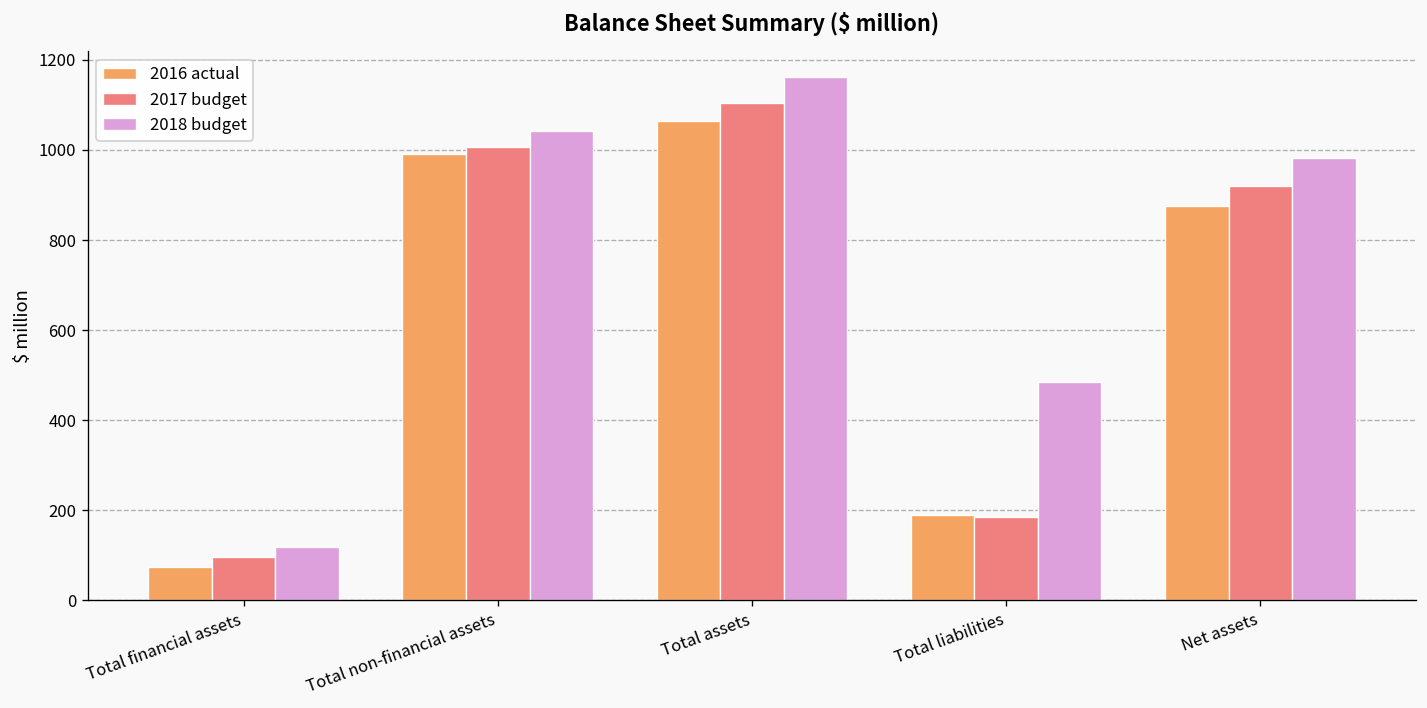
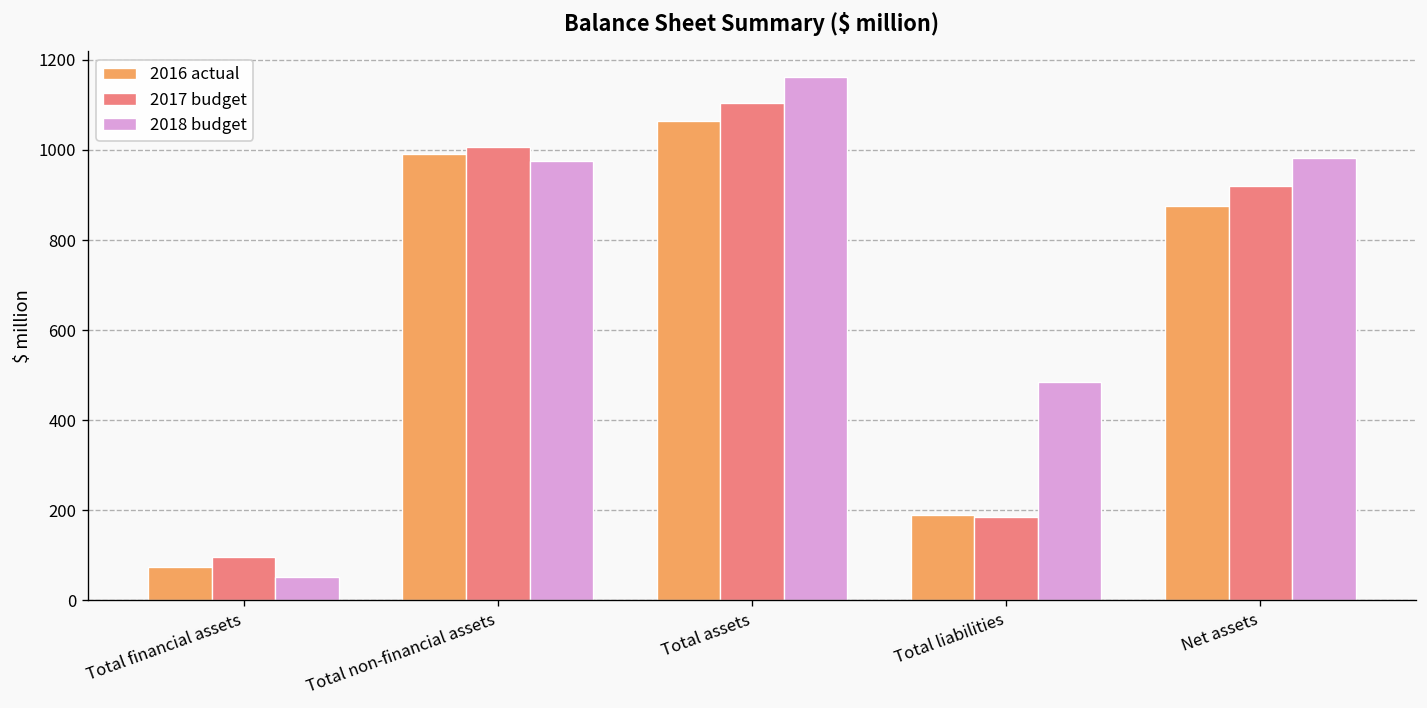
2018 budget, Total financial assets: 120 -> 50
2018 budget, Total non-financial assets: 1040 -> 980
